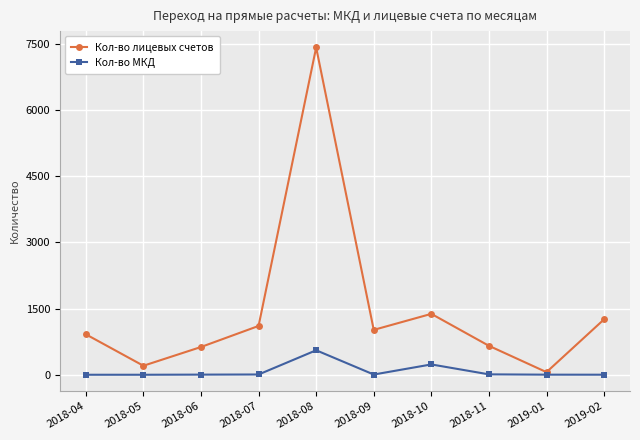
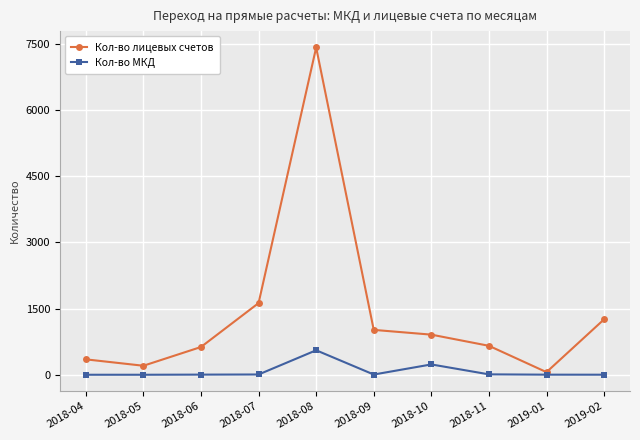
Кол-во лицевых счетов, 2018-04: 900 -> 400
Кол-во лицевых счетов, 2018-07: 1100 -> 1600
Кол-во лицевых счетов, 2018-10: 1400 -> 900
